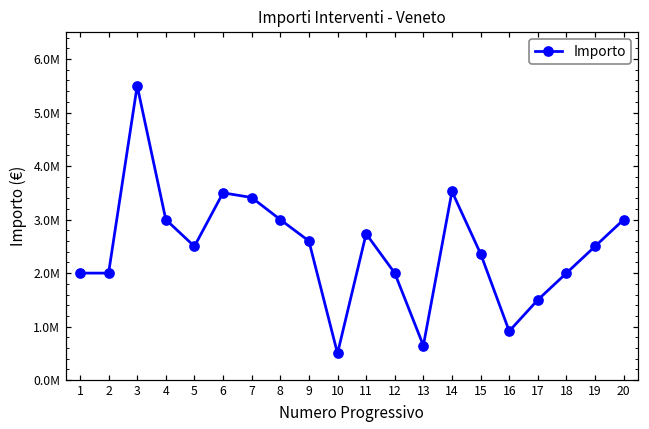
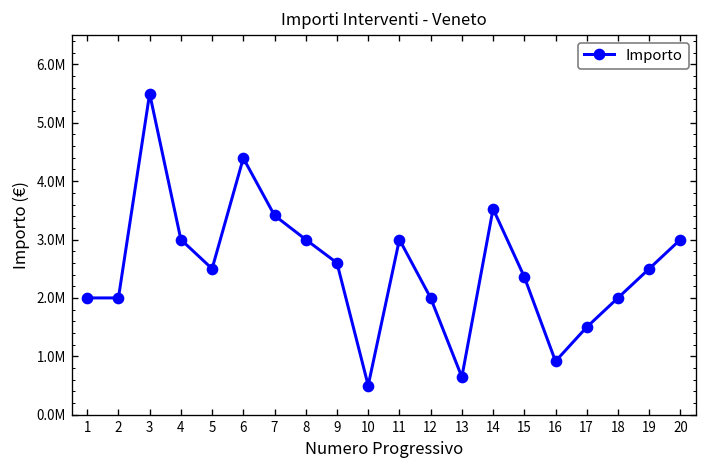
6: 3500000 -> 4400000
11: 2700000 -> 3000000
